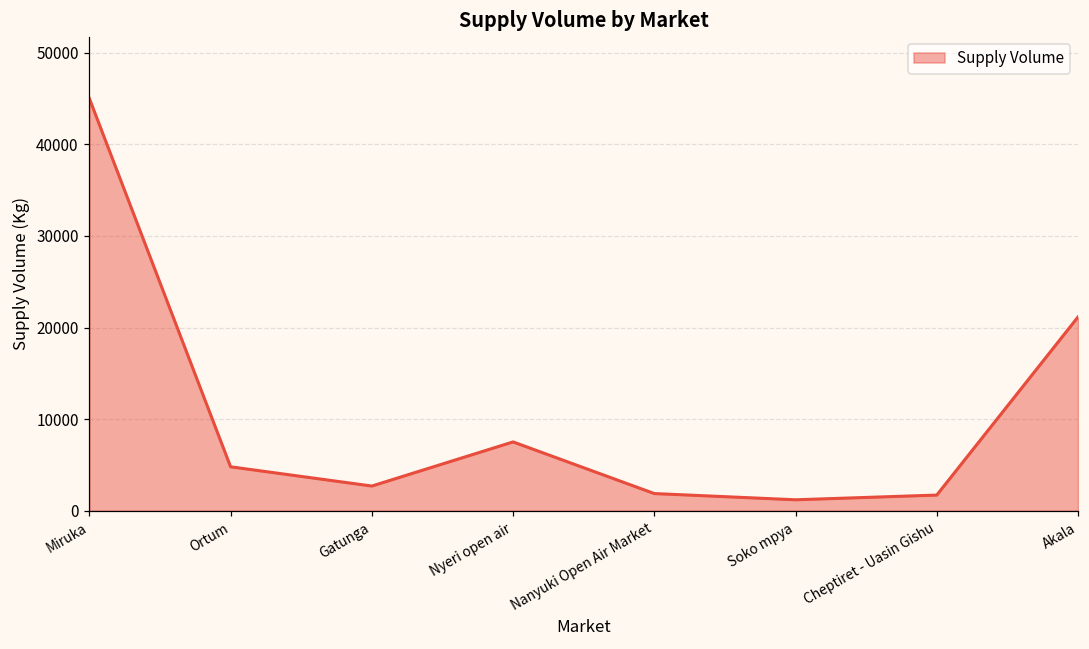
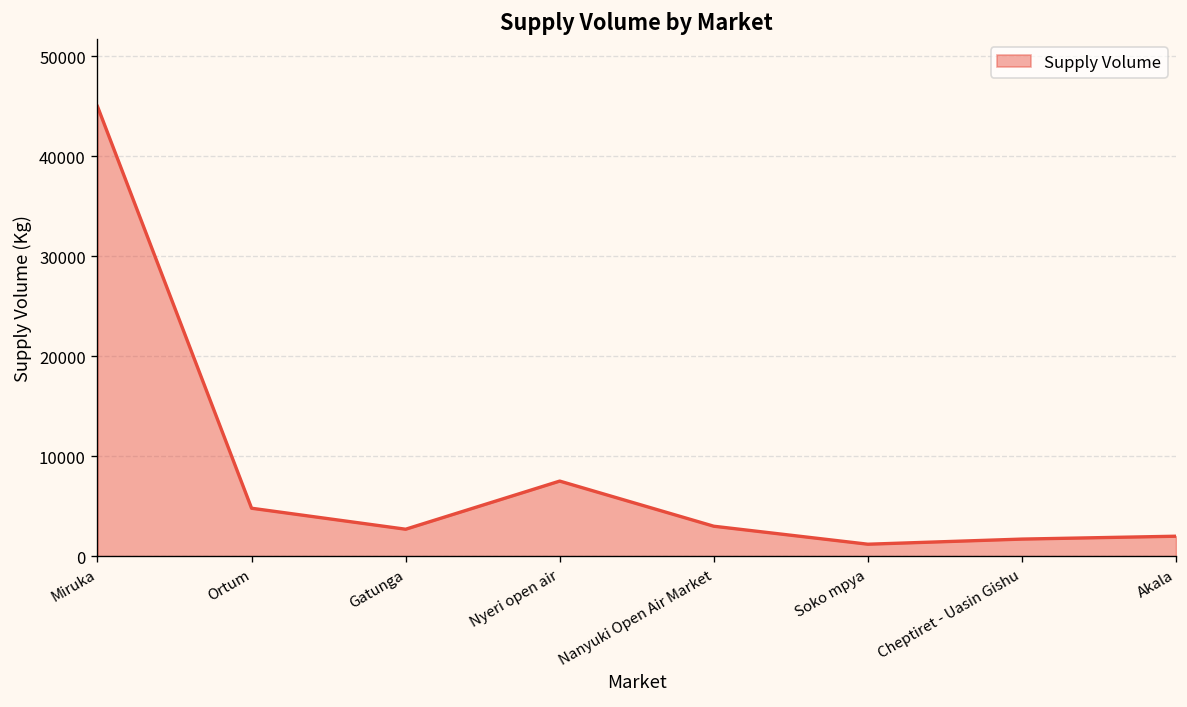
Nanyuki Open Air Market: 2000 -> 3000
Akala: 21000 -> 2000
